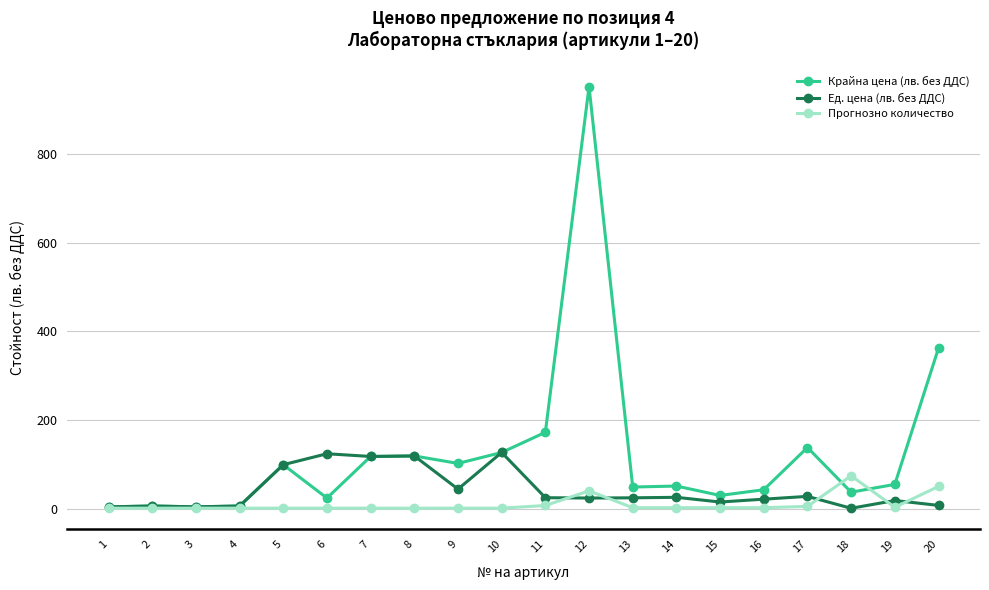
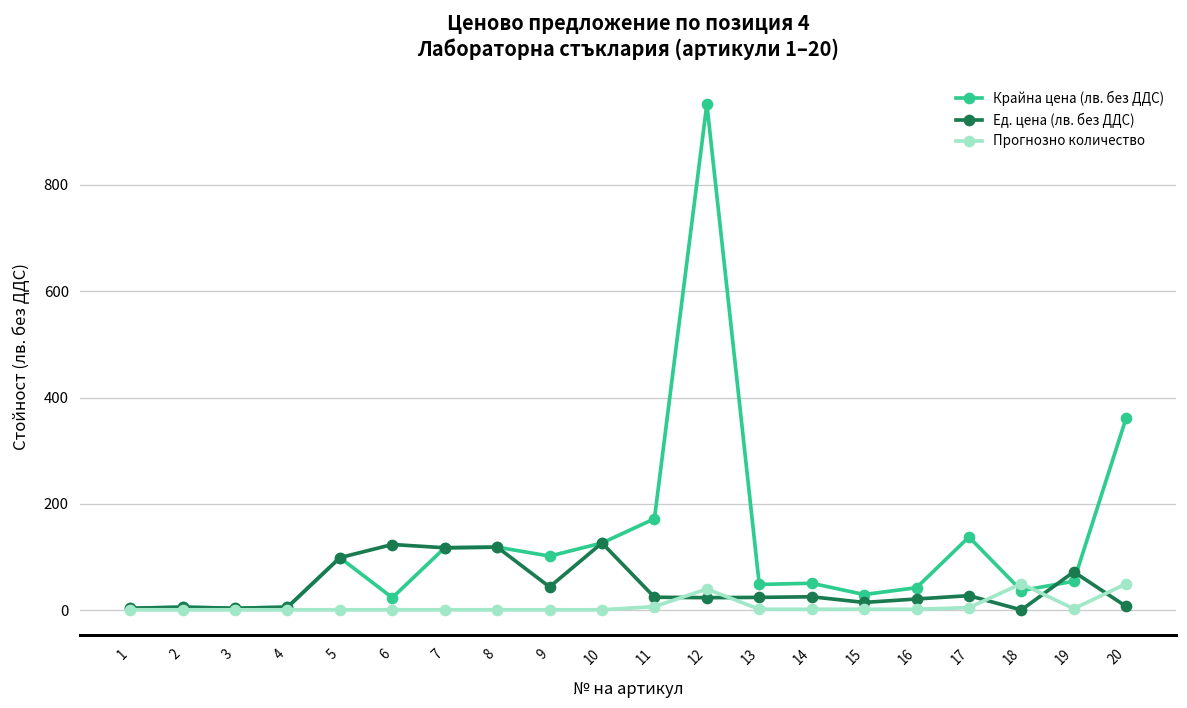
Прогнозно количество, 18: 70 -> 50
Ед. цена (лв. без ДДС), 19: 20 -> 70
